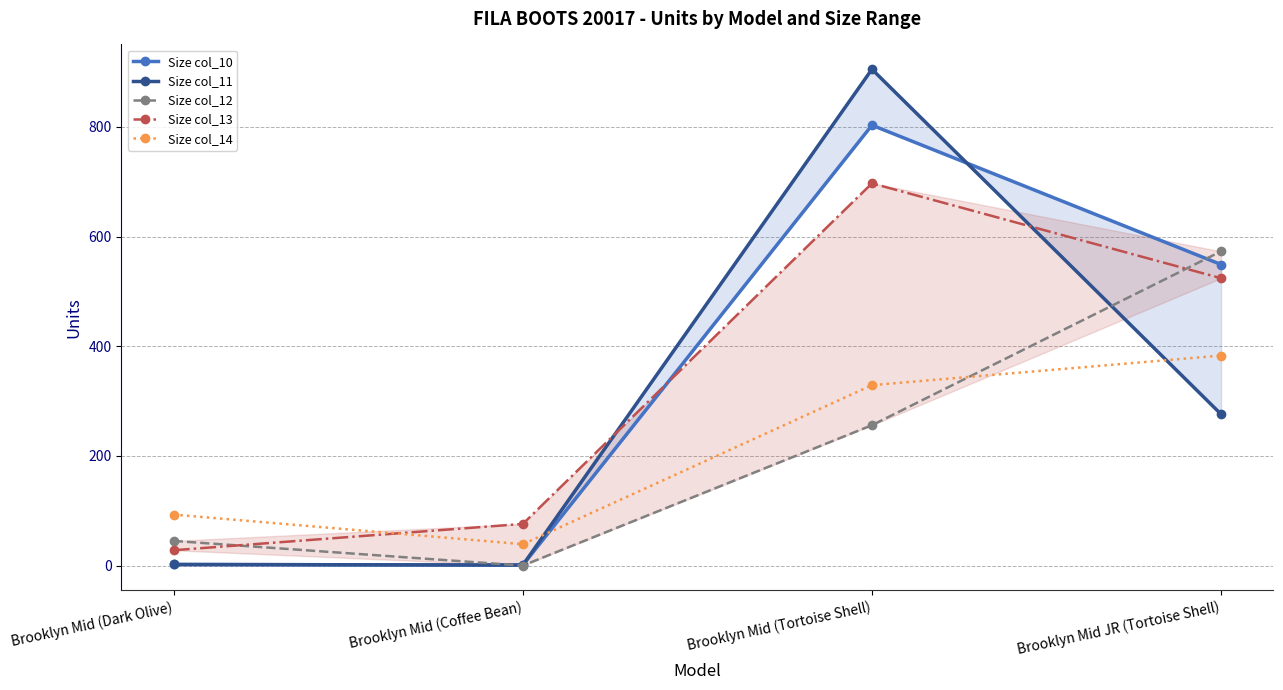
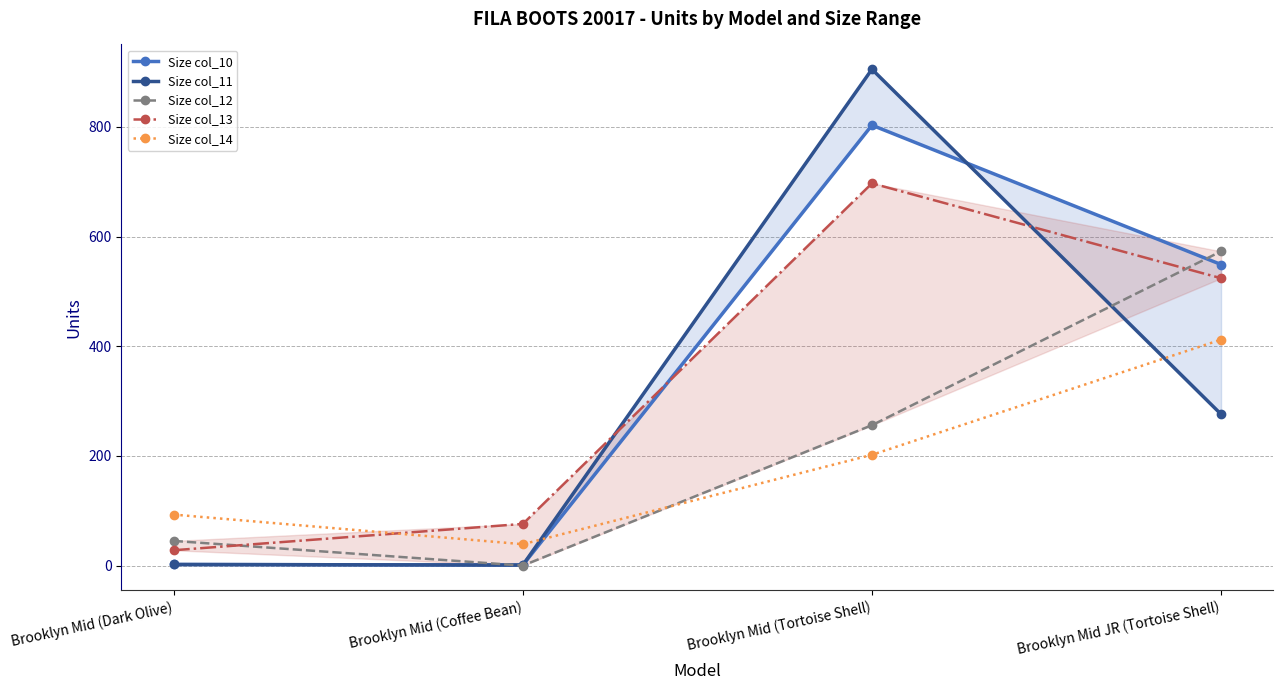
Size col_14, Brooklyn Mid (Tortoise Shell): 330 -> 200
Size col_14, Brooklyn Mid JR (Tortoise Shell): 380 -> 410
